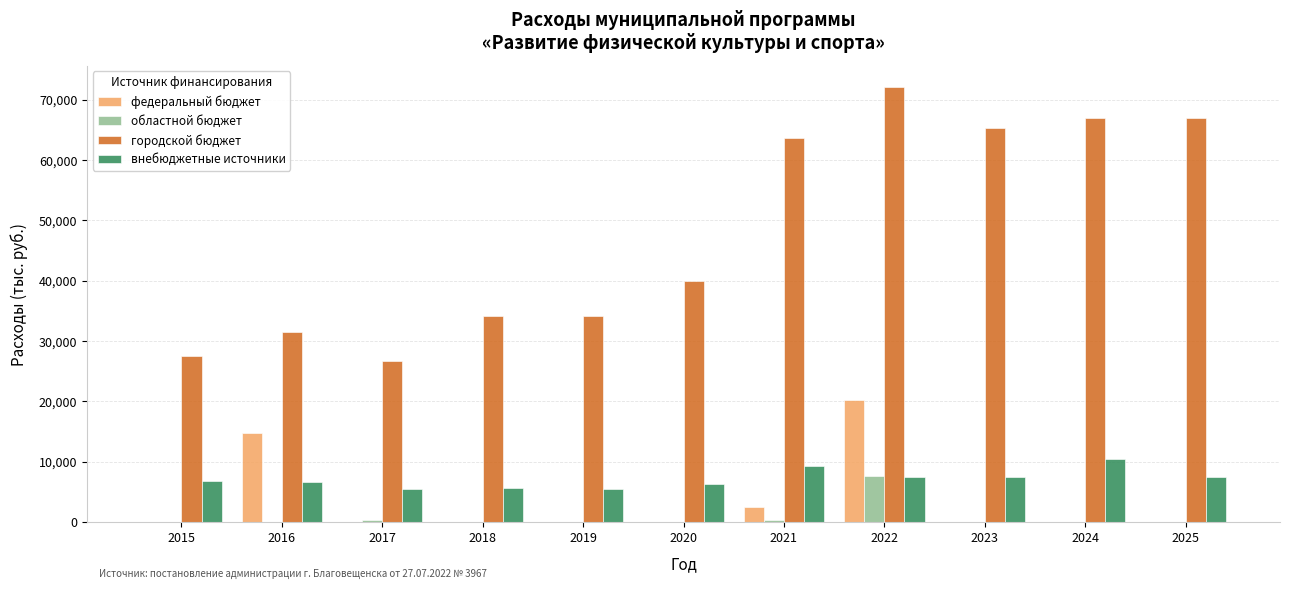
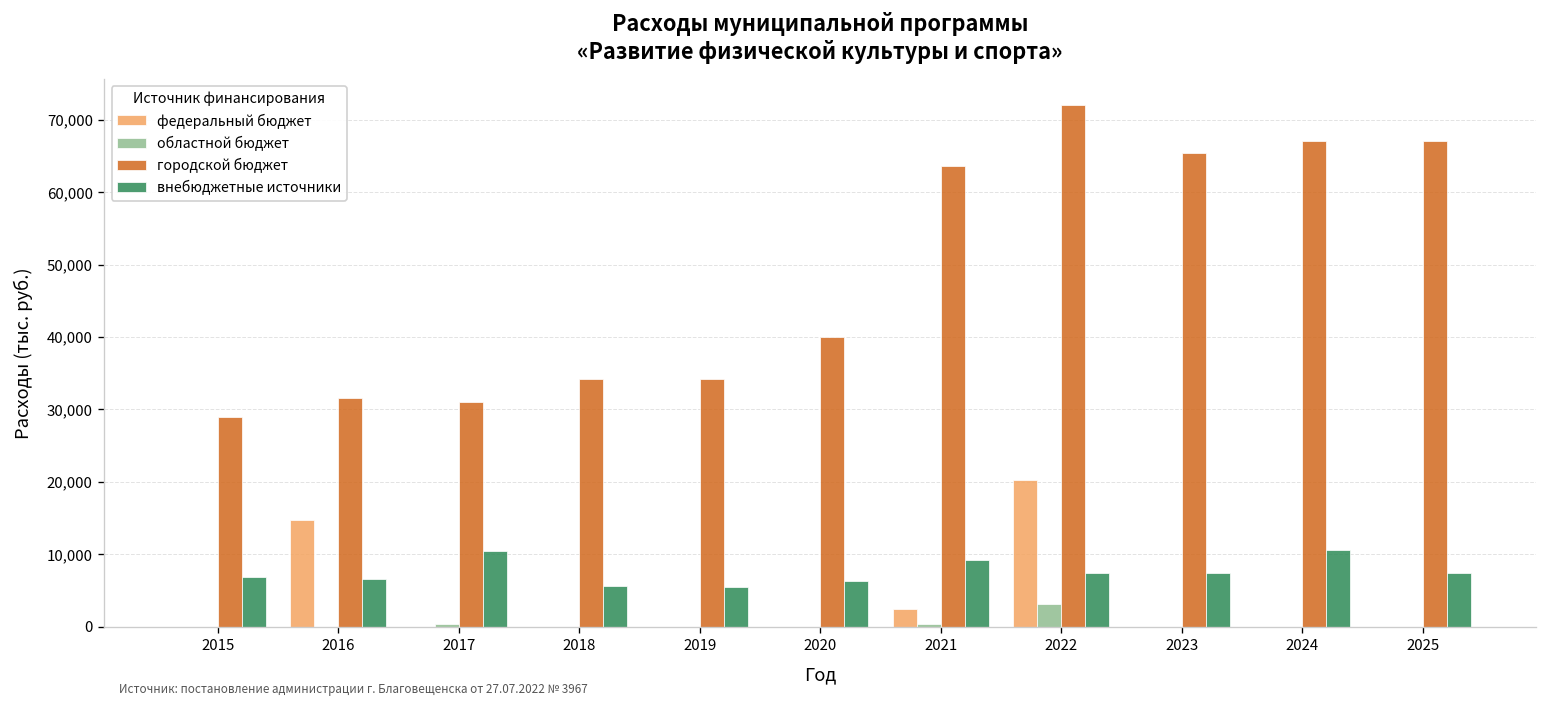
городской бюджет, 2015: 28,000 -> 29,000
городской бюджет, 2017: 27,000 -> 31,000
внебюджетные источники, 2017: 6,000 -> 10,000
областной бюджет, 2022: 8,000 -> 3,000
